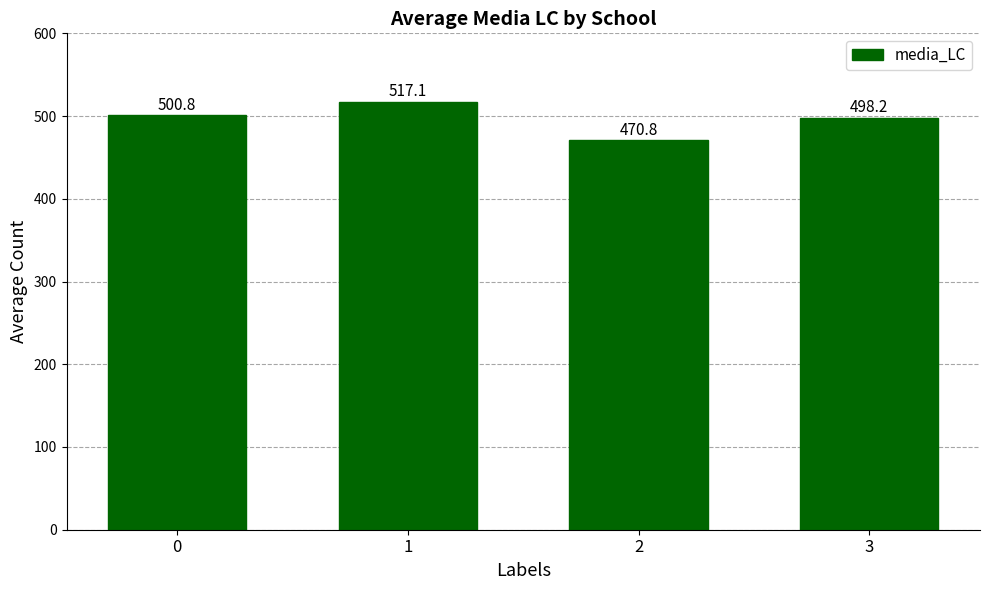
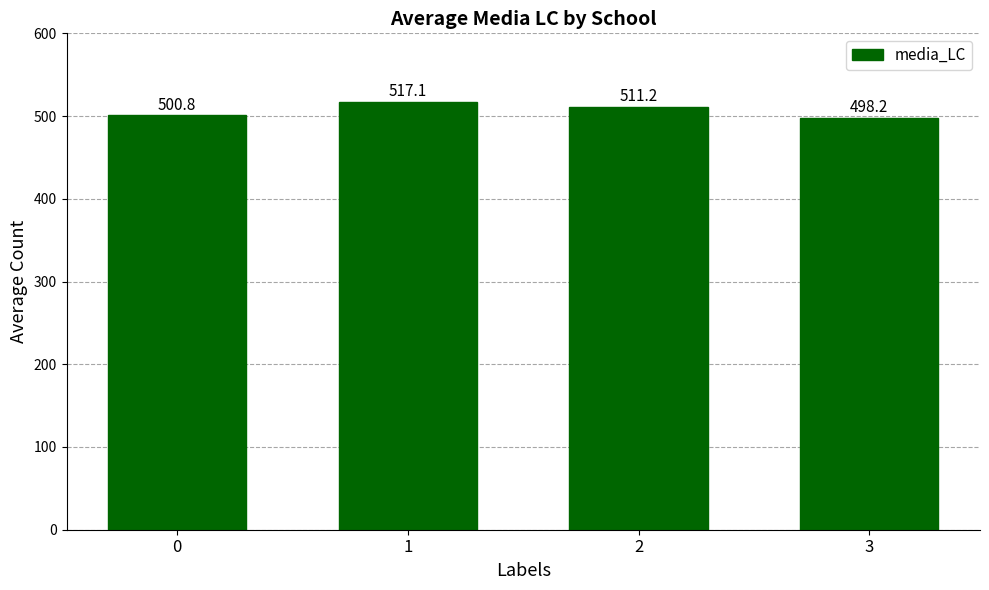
2: 470.8 -> 511.2
